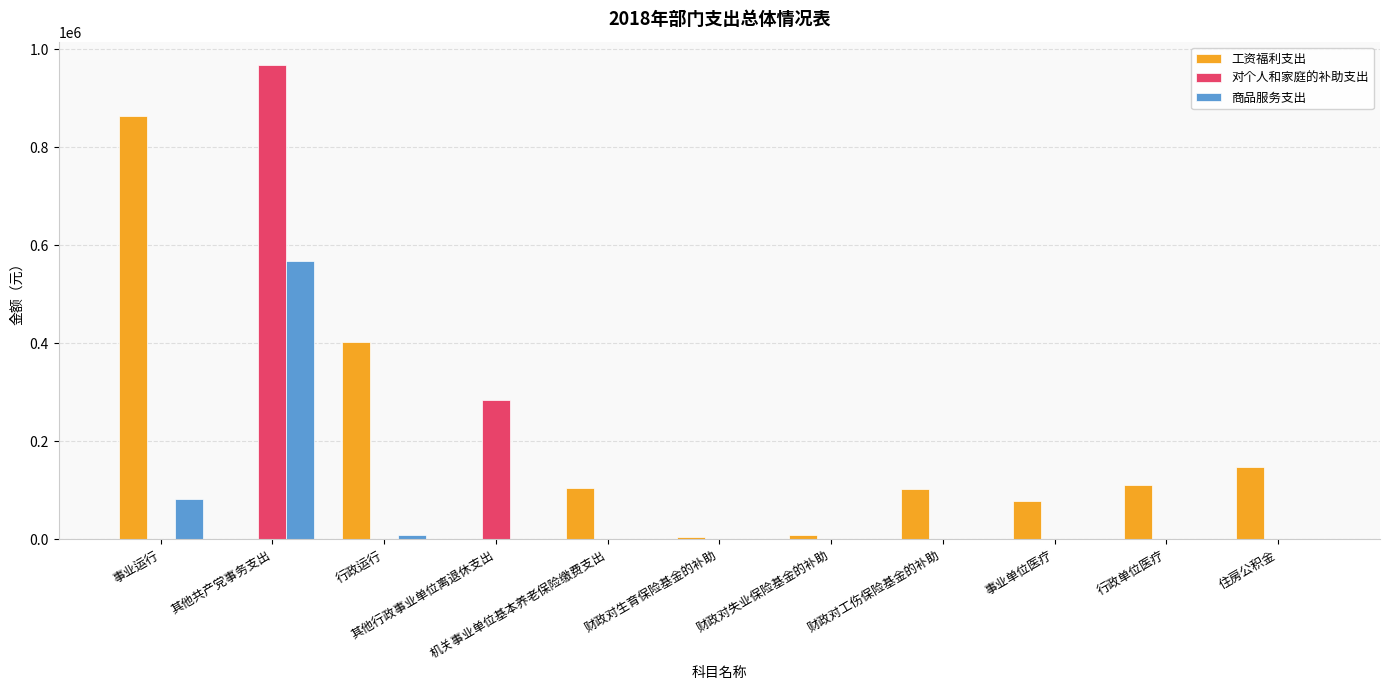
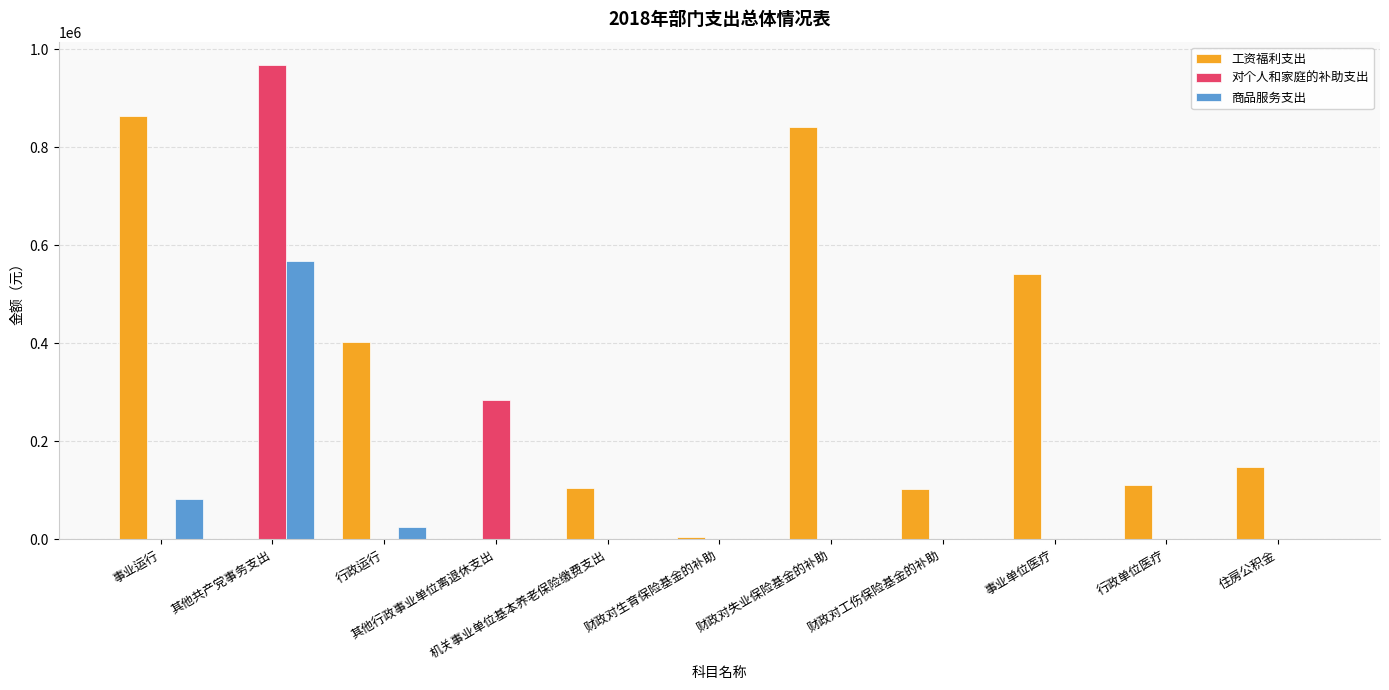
商品服务支出, 行政运行: 10000 -> 30000
工资福利支出, 财政对失业保险基金的补助: 10000 -> 840000
工资福利支出, 事业单位医疗: 80000 -> 540000
